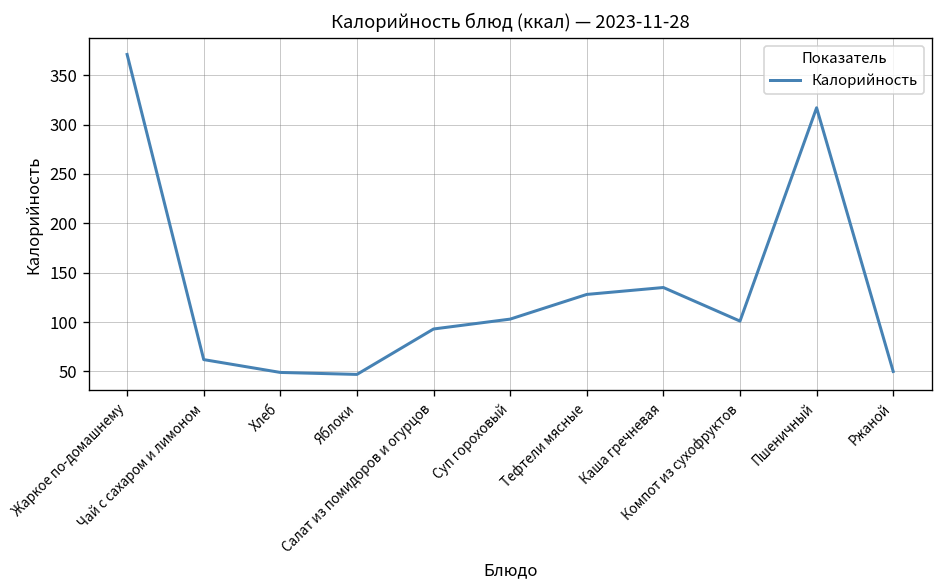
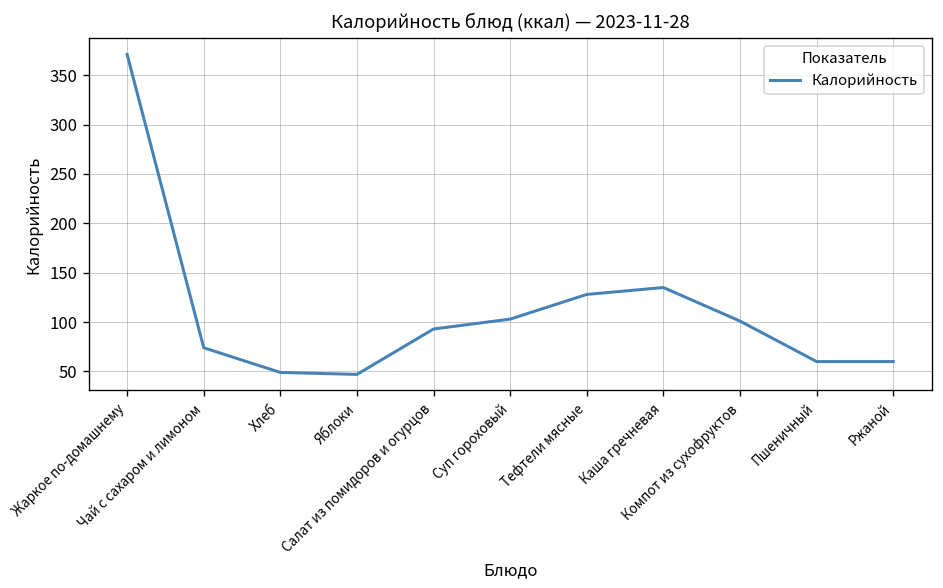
Чай с сахаром и лимоном: 60 -> 70
Пшеничный: 320 -> 60
Ржаной: 50 -> 60
